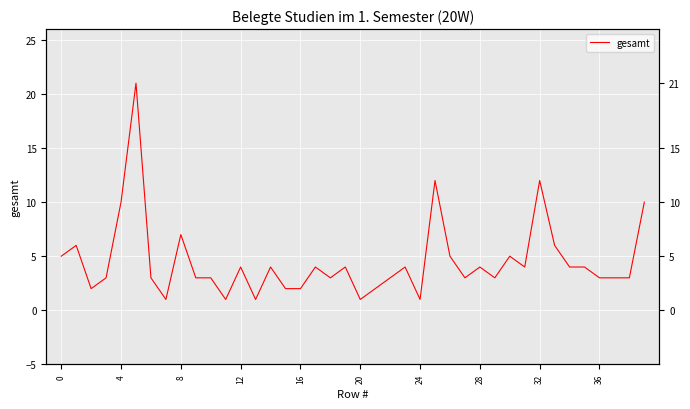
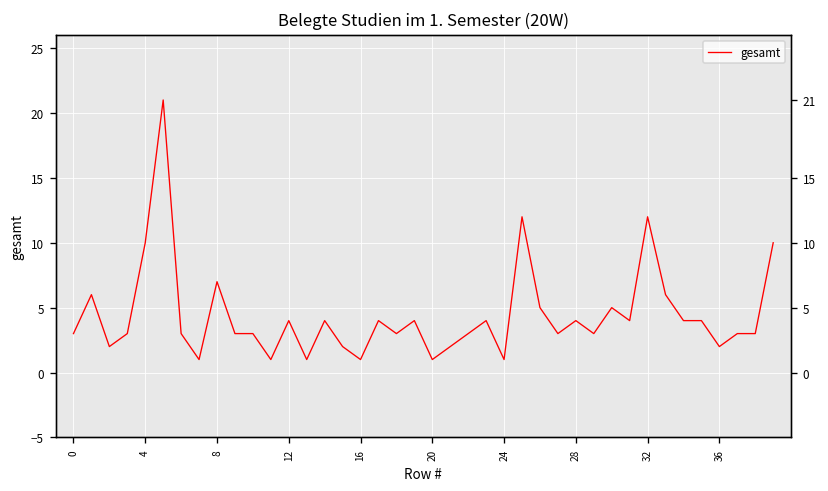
0: 5 -> 3
16: 2 -> 1
36: 3 -> 2
